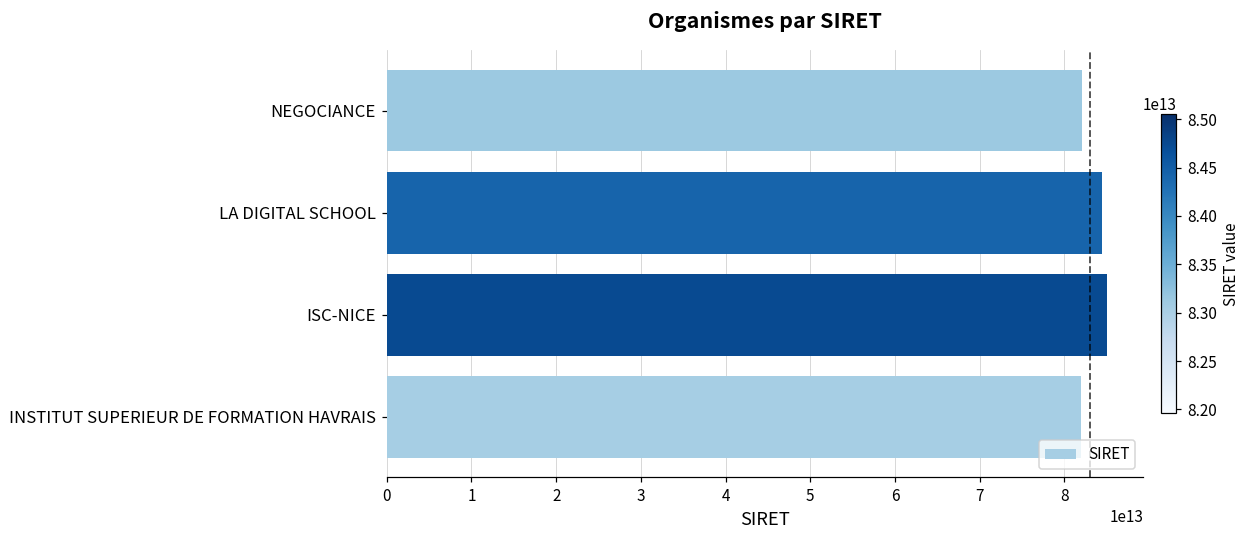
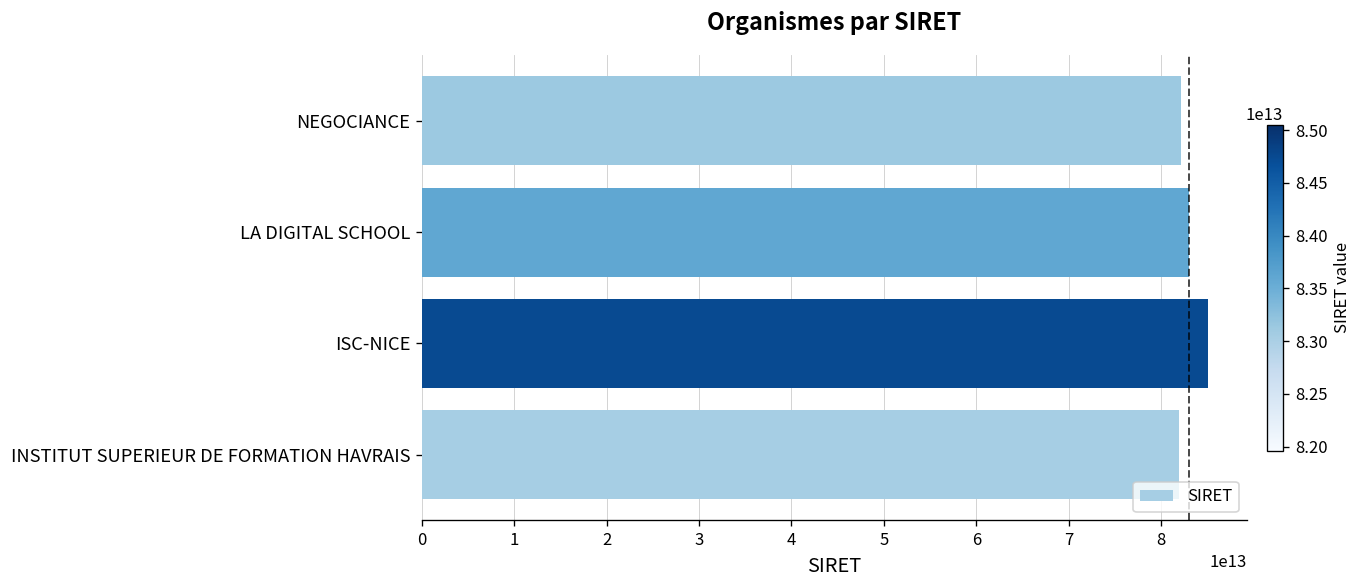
LA DIGITAL SCHOOL: 84000000000000 -> 83000000000000
